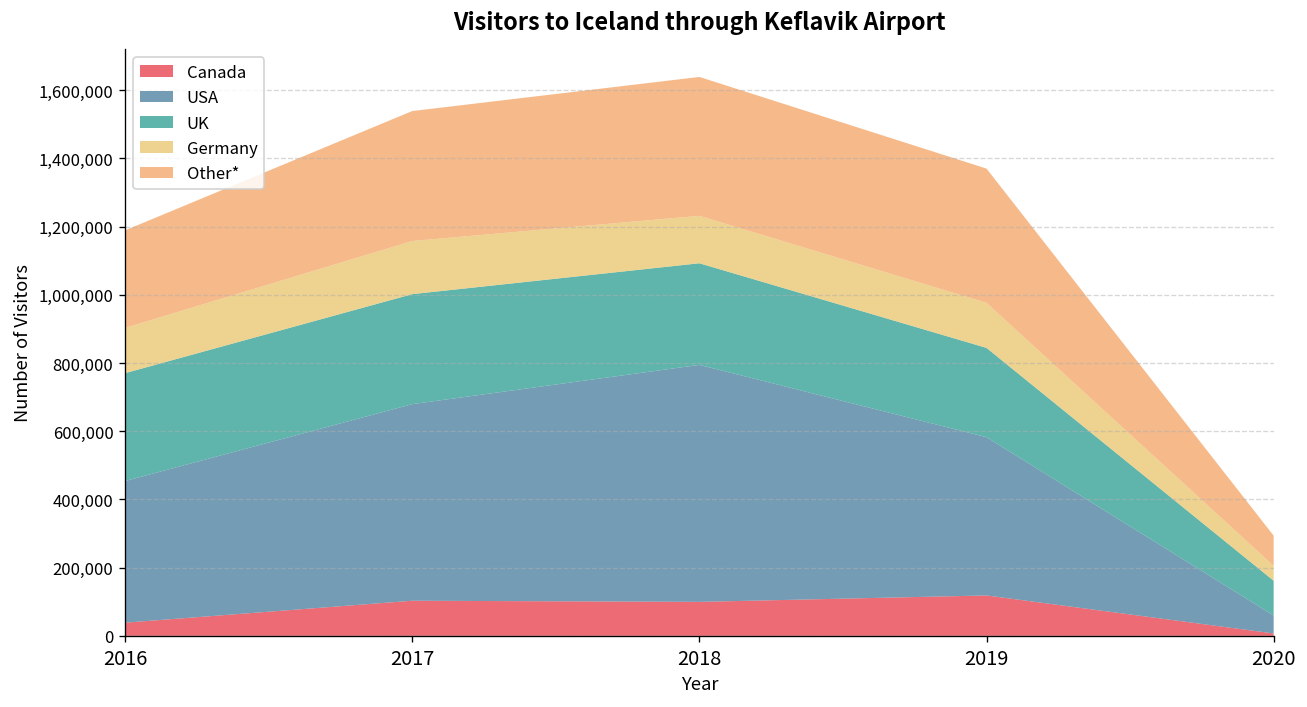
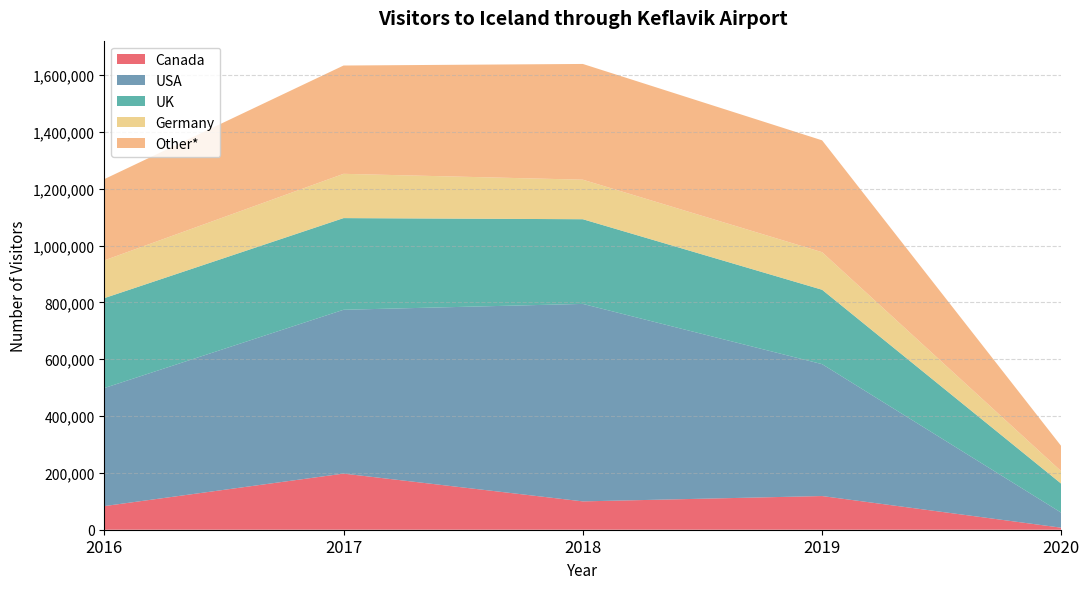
Canada, 2016: 40,000 -> 80,000
Canada, 2017: 100,000 -> 200,000
